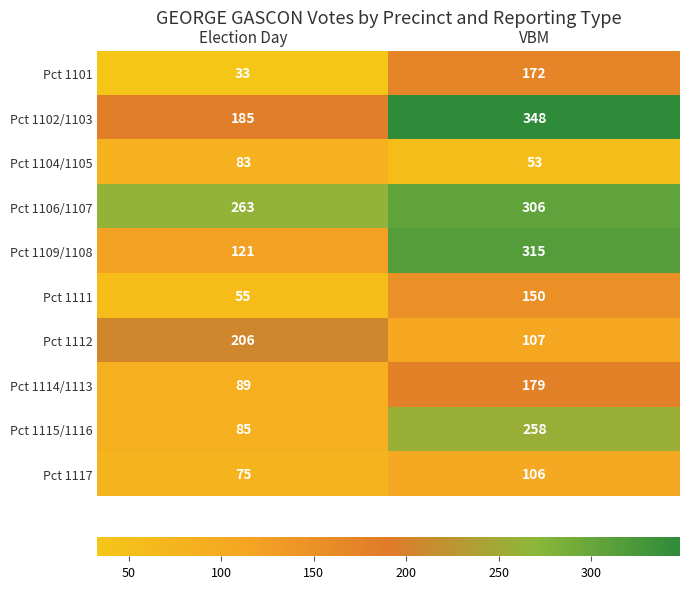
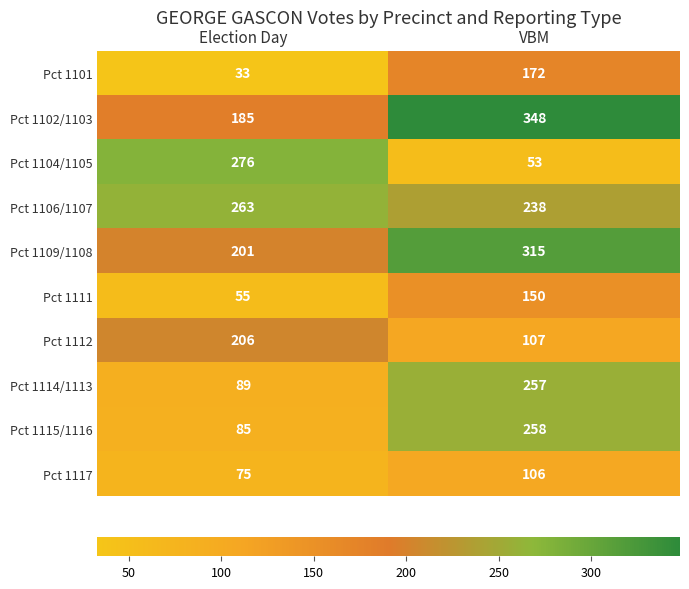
Pct 1104/1105, Election Day: 83 -> 276
Pct 1106/1107, VBM: 306 -> 238
Pct 1109/1108, Election Day: 121 -> 201
Pct 1114/1113, VBM: 179 -> 257
